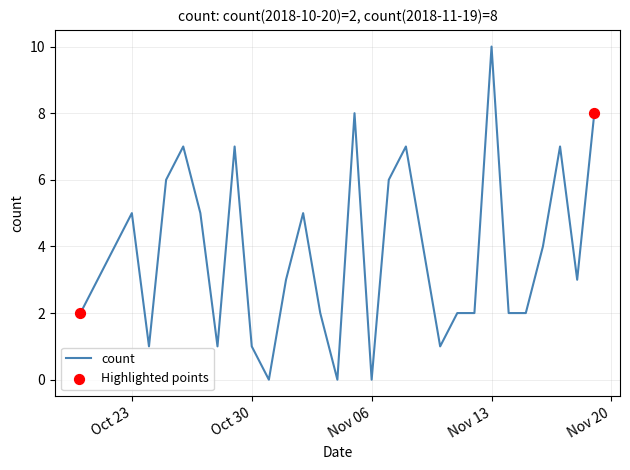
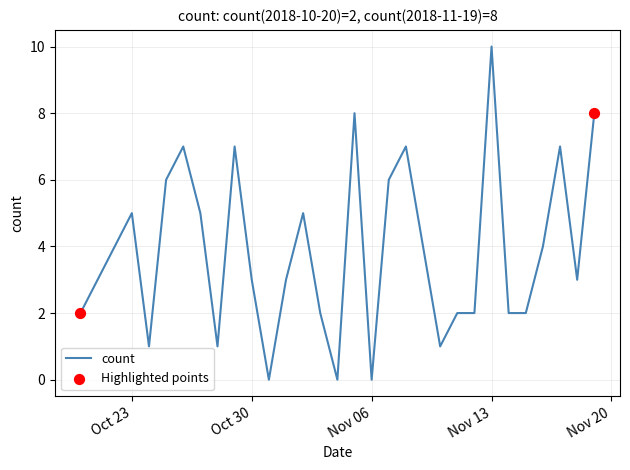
count, Oct 30: 1 -> 3
